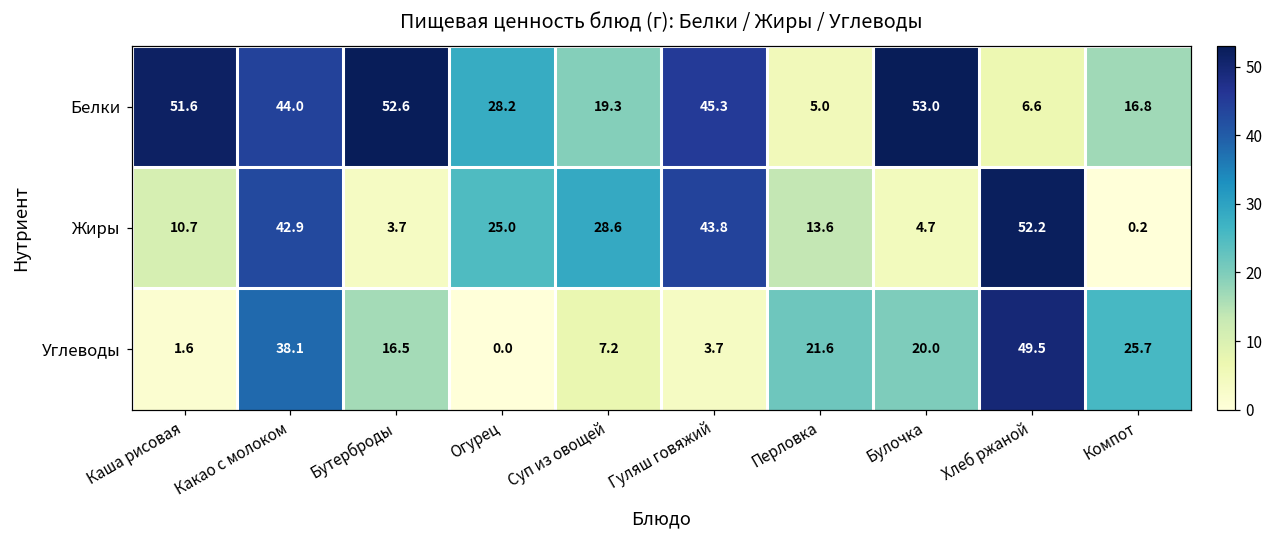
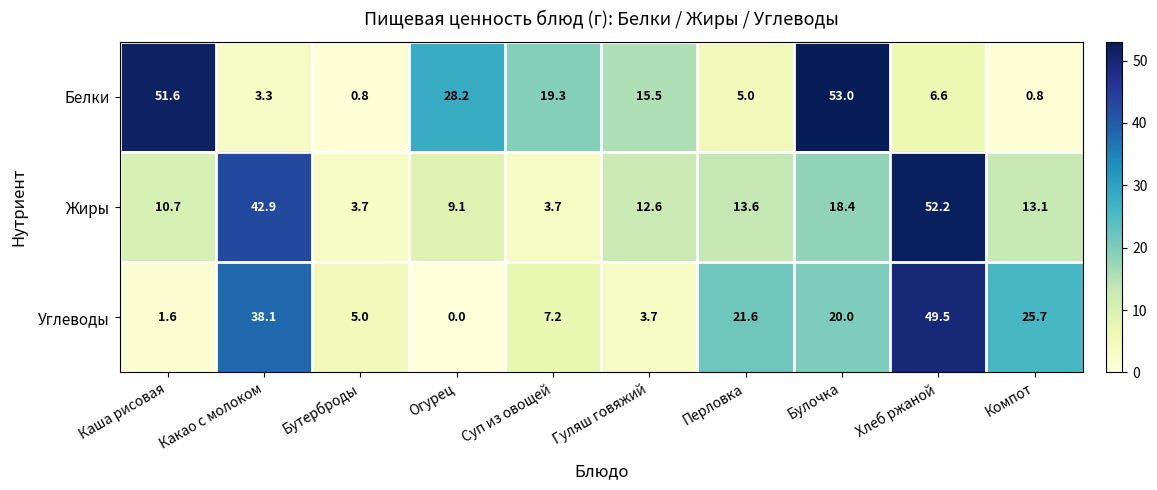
Белки, Какао с молоком: 44.0 -> 3.3
Белки, Бутерброды: 52.6 -> 0.8
Белки, Гуляш говяжий: 45.3 -> 15.5
Белки, Компот: 16.8 -> 0.8
Жиры, Огурец: 25.0 -> 9.1
Жиры, Суп из овощей: 28.6 -> 3.7
Жиры, Гуляш говяжий: 43.8 -> 12.6
Жиры, Булочка: 4.7 -> 18.4
Жиры, Компот: 0.2 -> 13.1
Углеводы, Бутерброды: 16.5 -> 5.0
